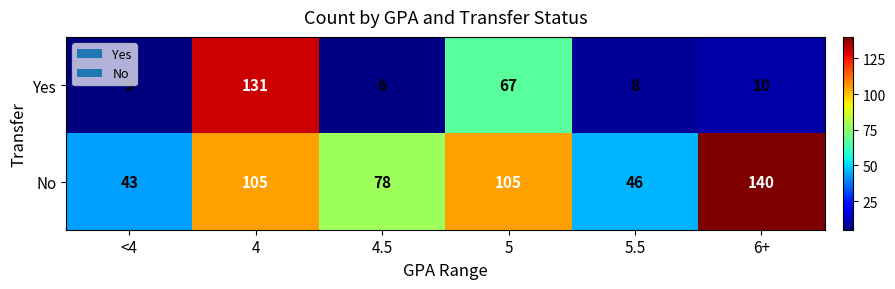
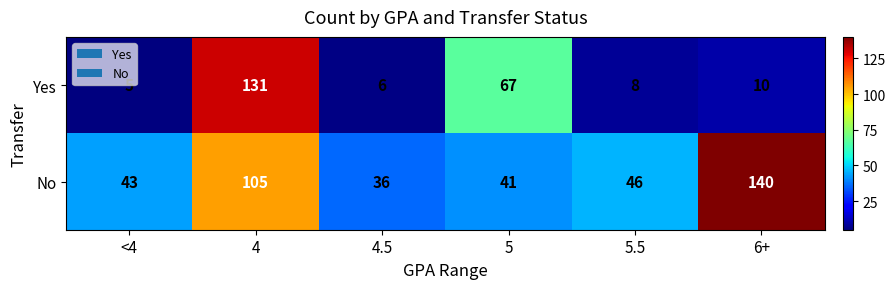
No, 4.5: 78 -> 36
No, 5: 105 -> 41
